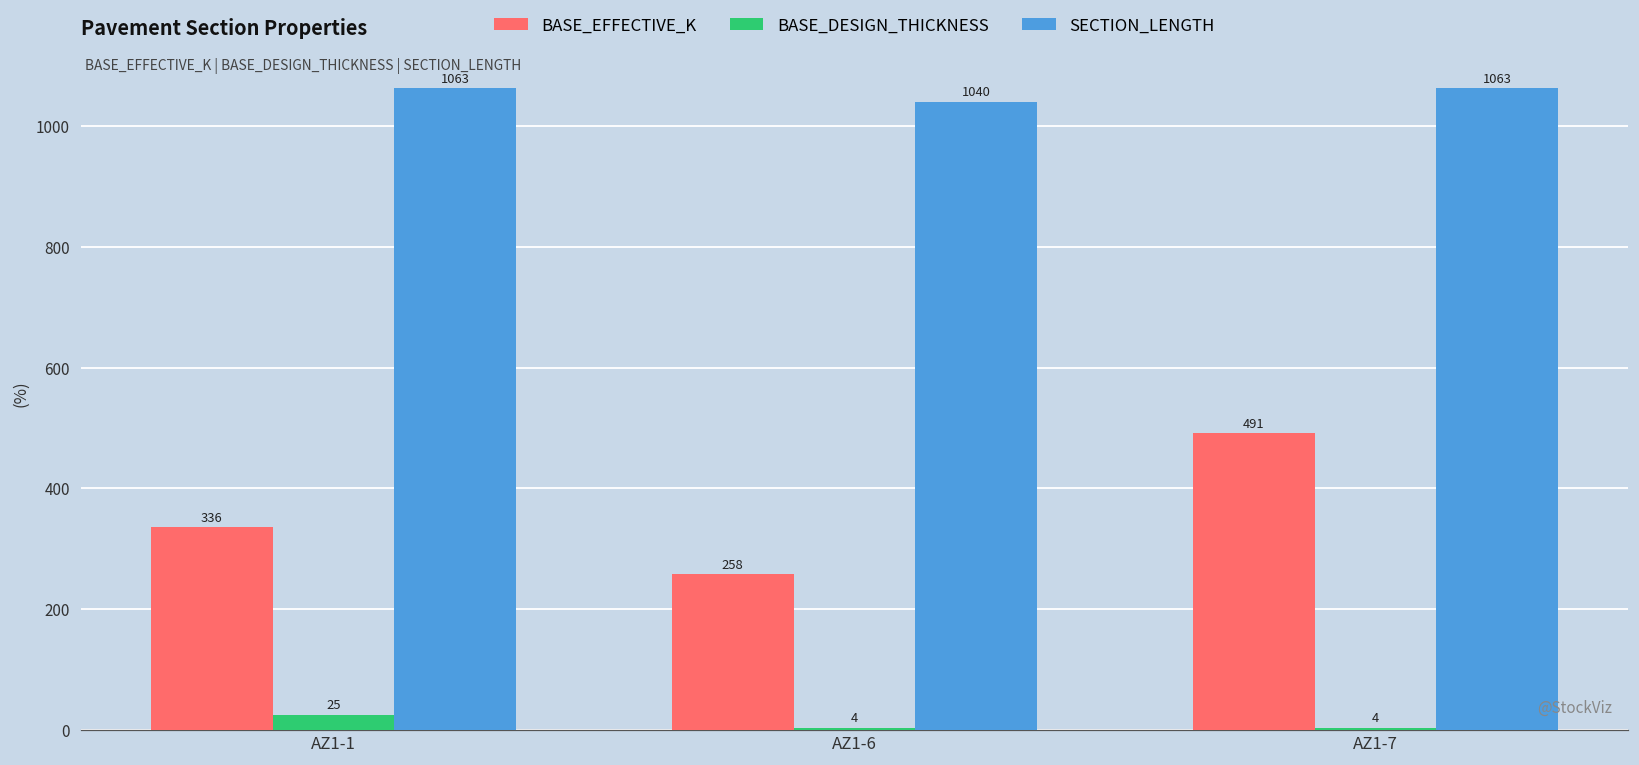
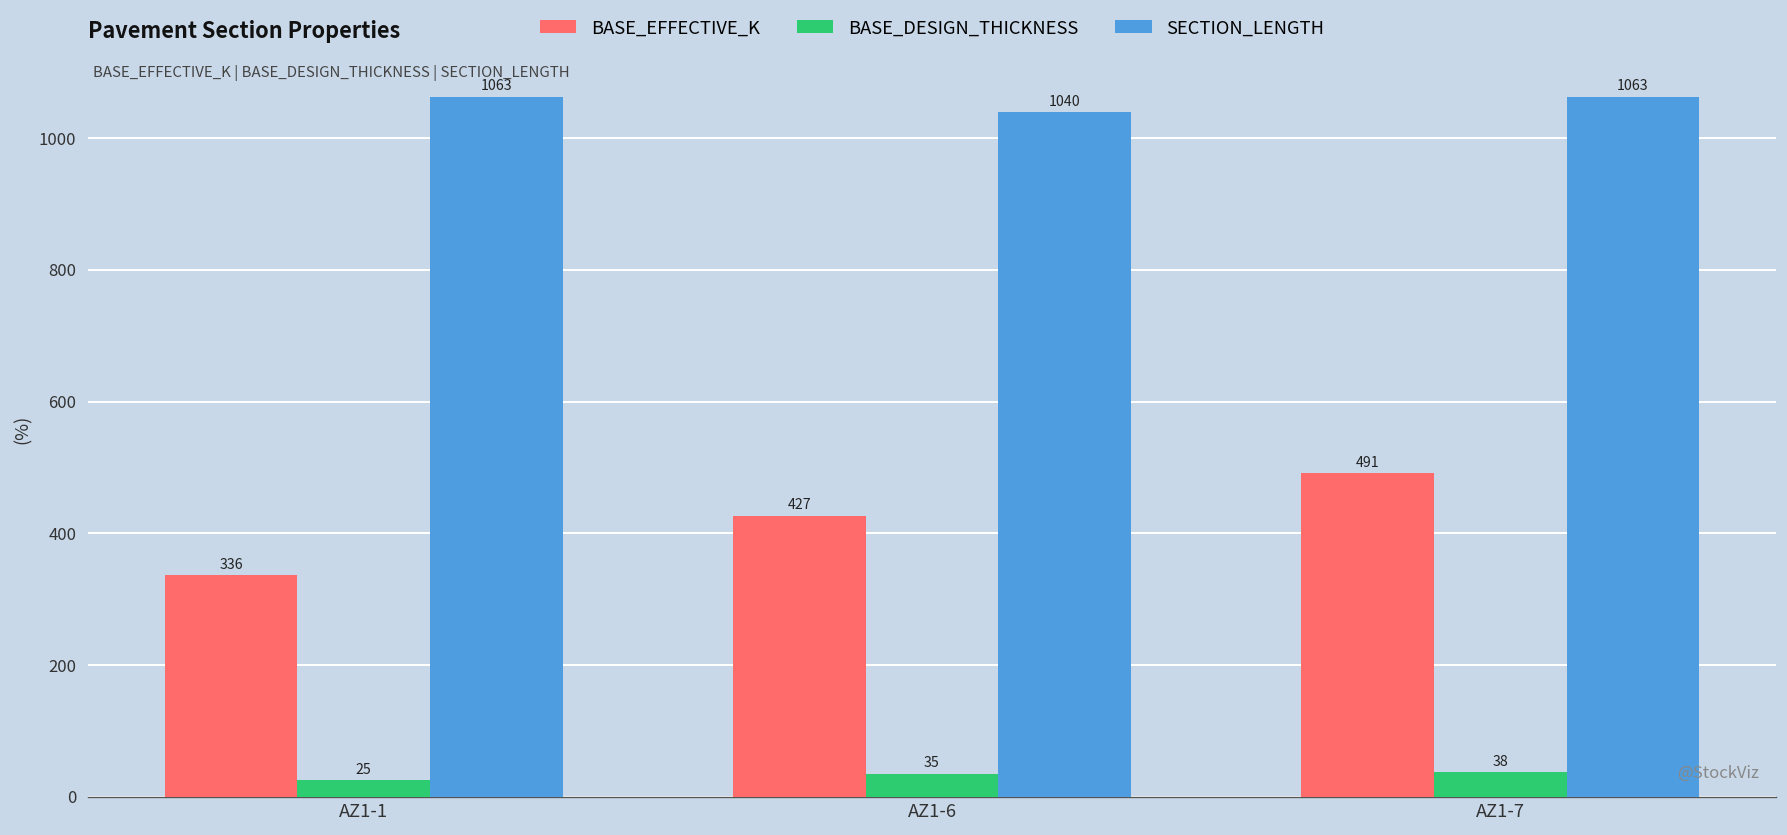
BASE_EFFECTIVE_K, AZ1-6: 258 -> 427
BASE_DESIGN_THICKNESS, AZ1-6: 4 -> 35
BASE_DESIGN_THICKNESS, AZ1-7: 4 -> 38
